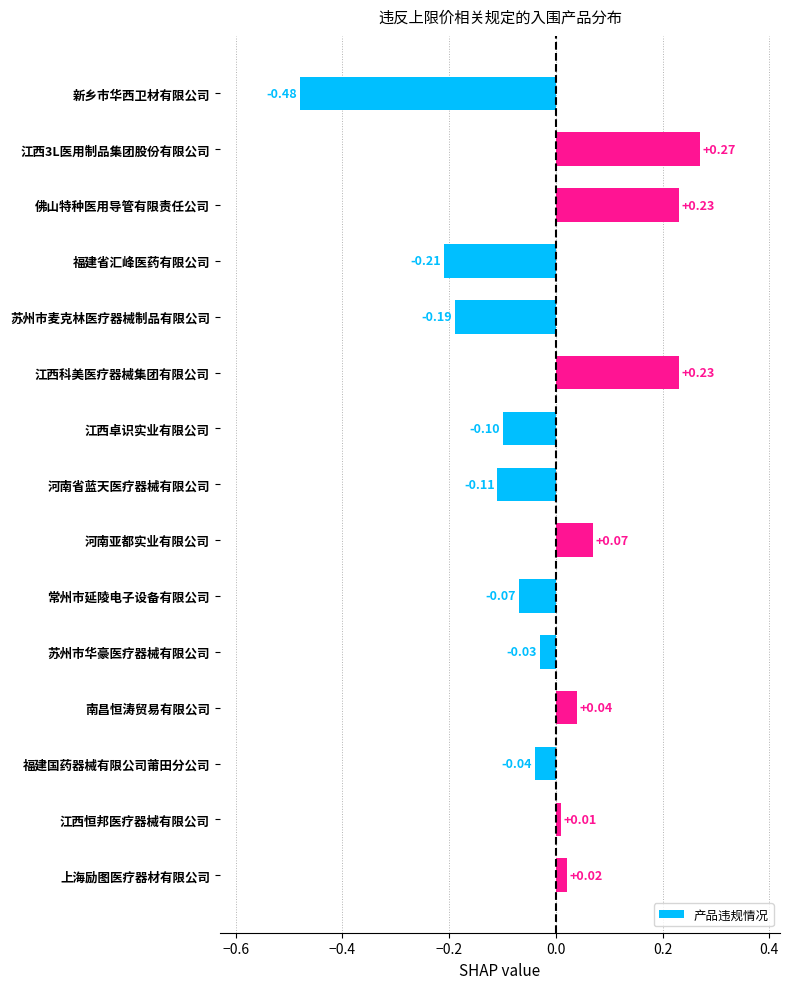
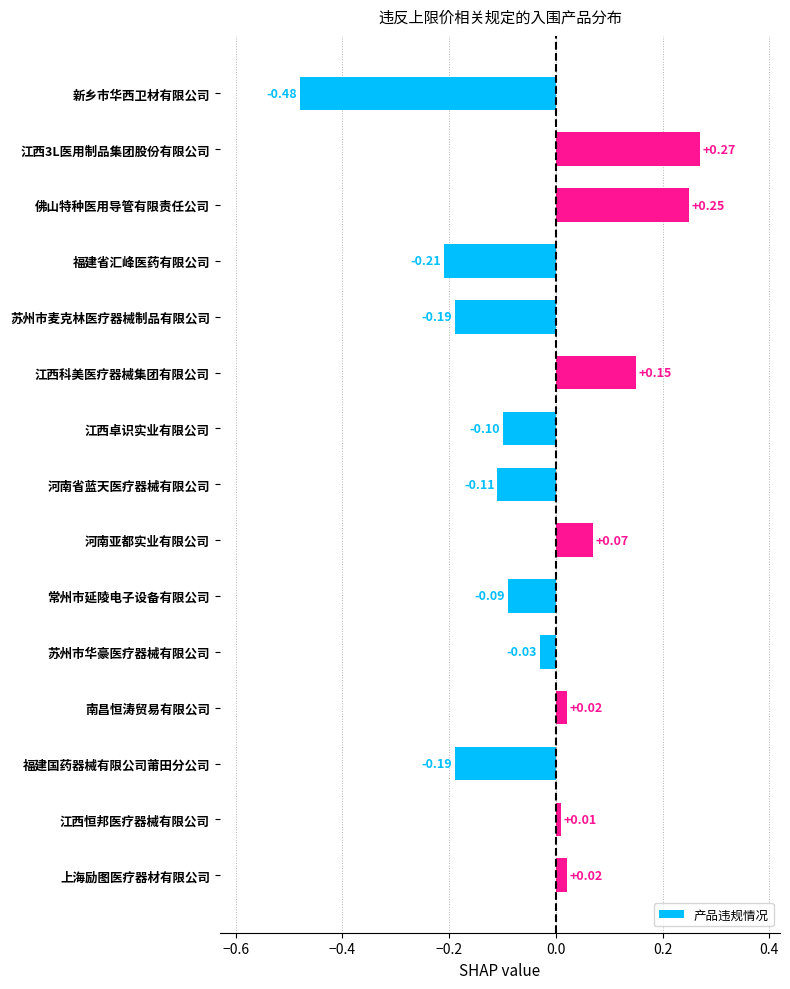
佛山特种医用导管有限责任公司: +0.23 -> +0.25
江西科美医疗器械集团有限公司: +0.23 -> +0.15
常州市延陵电子设备有限公司: -0.07 -> -0.09
南昌恒涛贸易有限公司: +0.04 -> +0.02
福建国药器械有限公司莆田分公司: -0.04 -> -0.19
